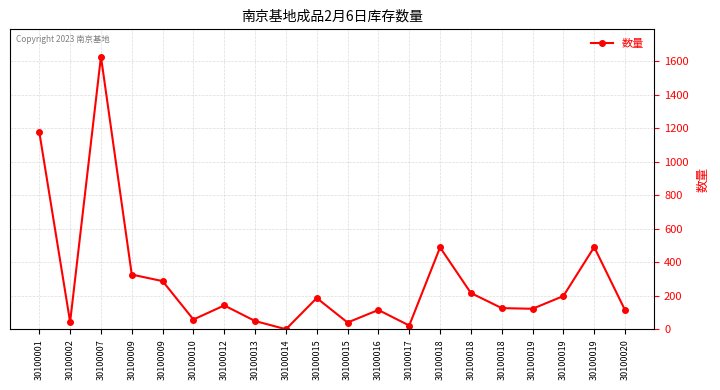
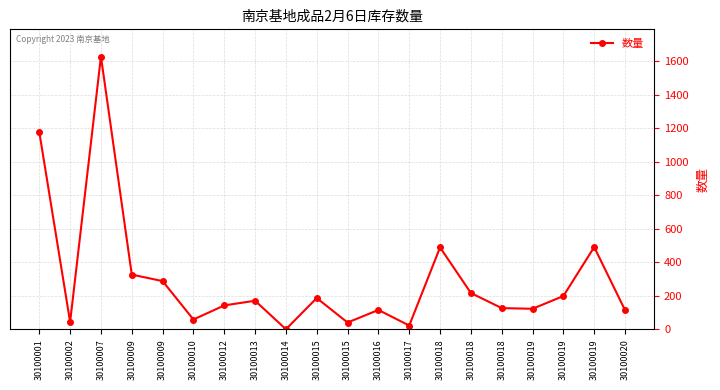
30100013: 50 -> 170
